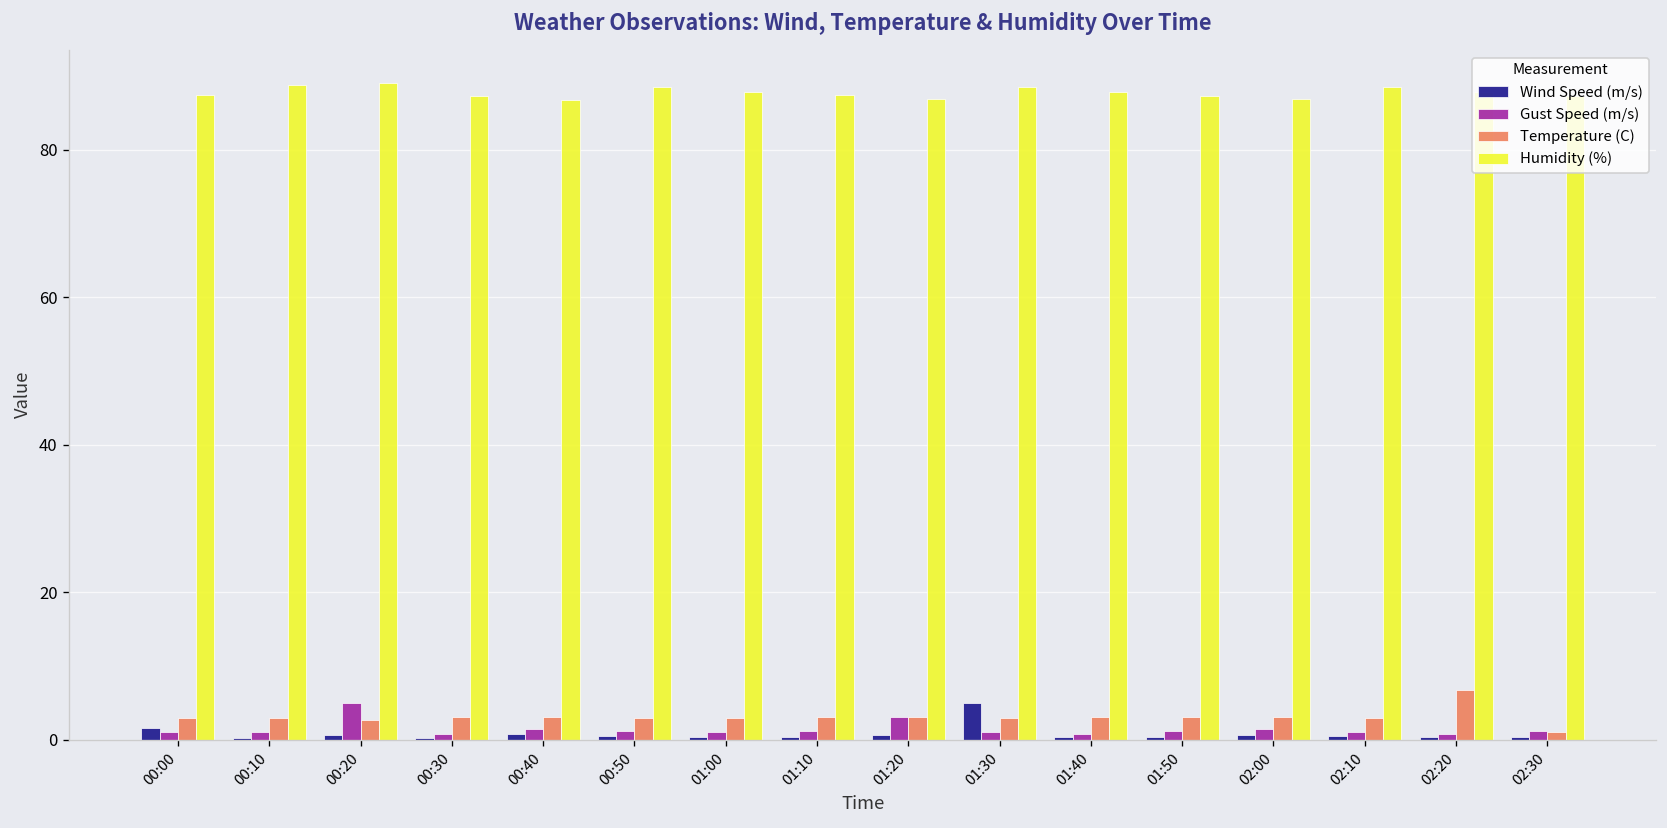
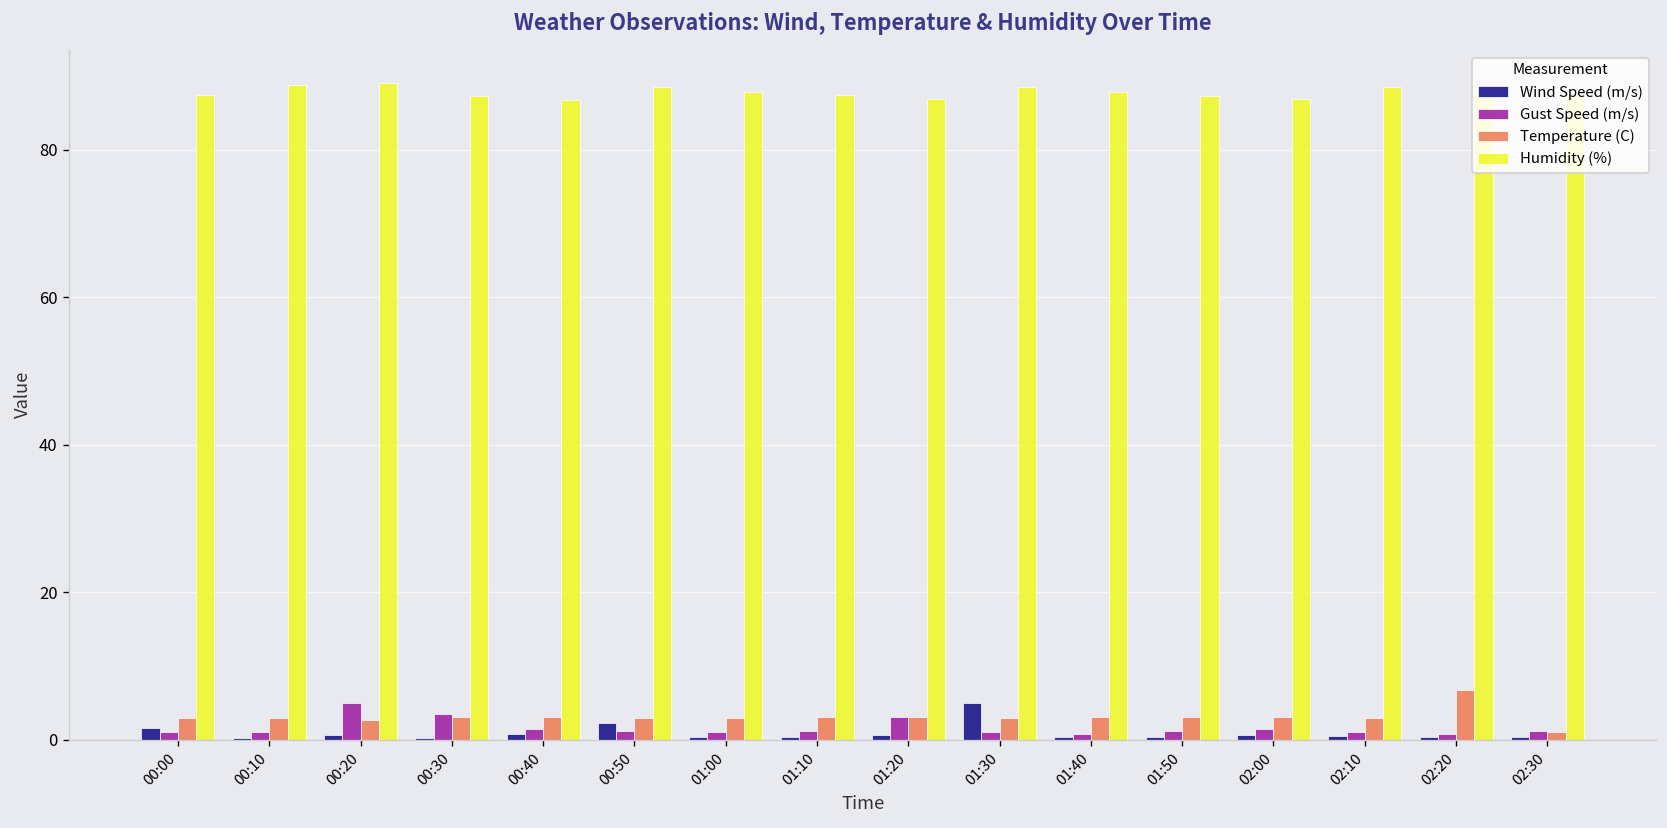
Gust Speed (m/s), 00:30: 1 -> 4
Wind Speed (m/s), 00:50: 1 -> 2
